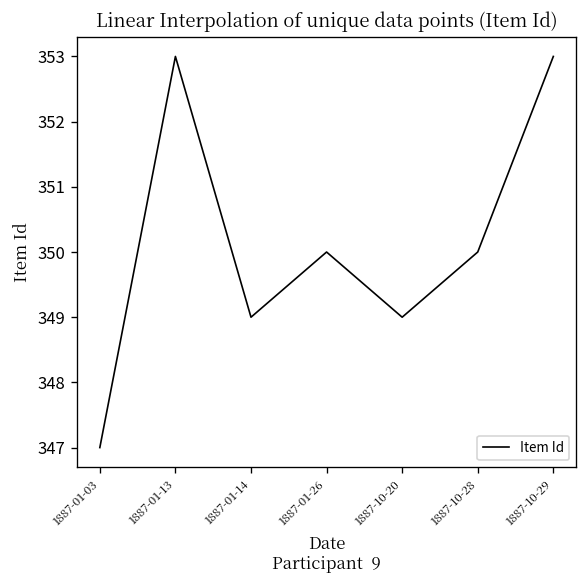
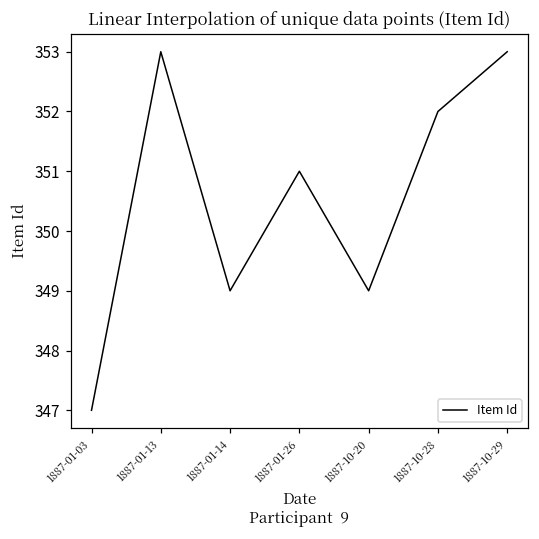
1887-01-26: 350 -> 351
1887-10-28: 350 -> 352
